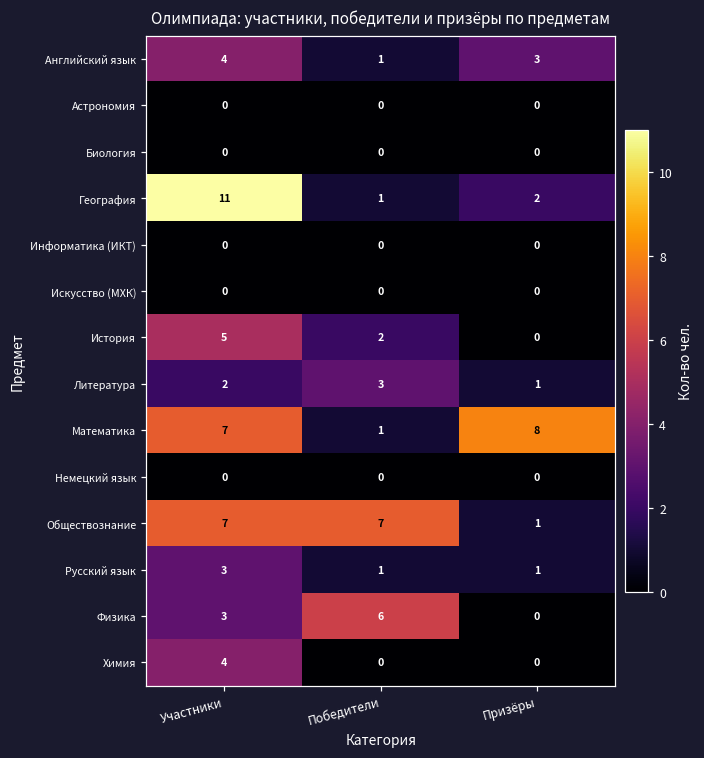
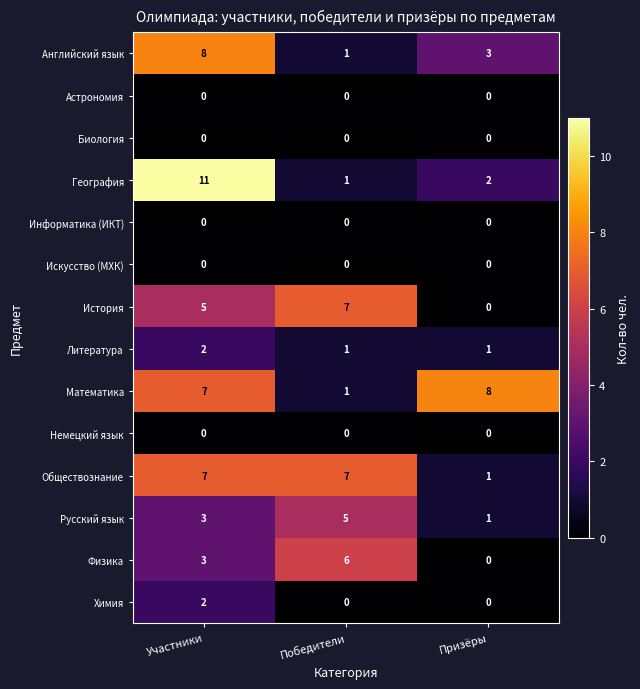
Английский язык, Участники: 4 -> 8
История, Победители: 2 -> 7
Литература, Победители: 3 -> 1
Русский язык, Победители: 1 -> 5
Химия, Участники: 4 -> 2
